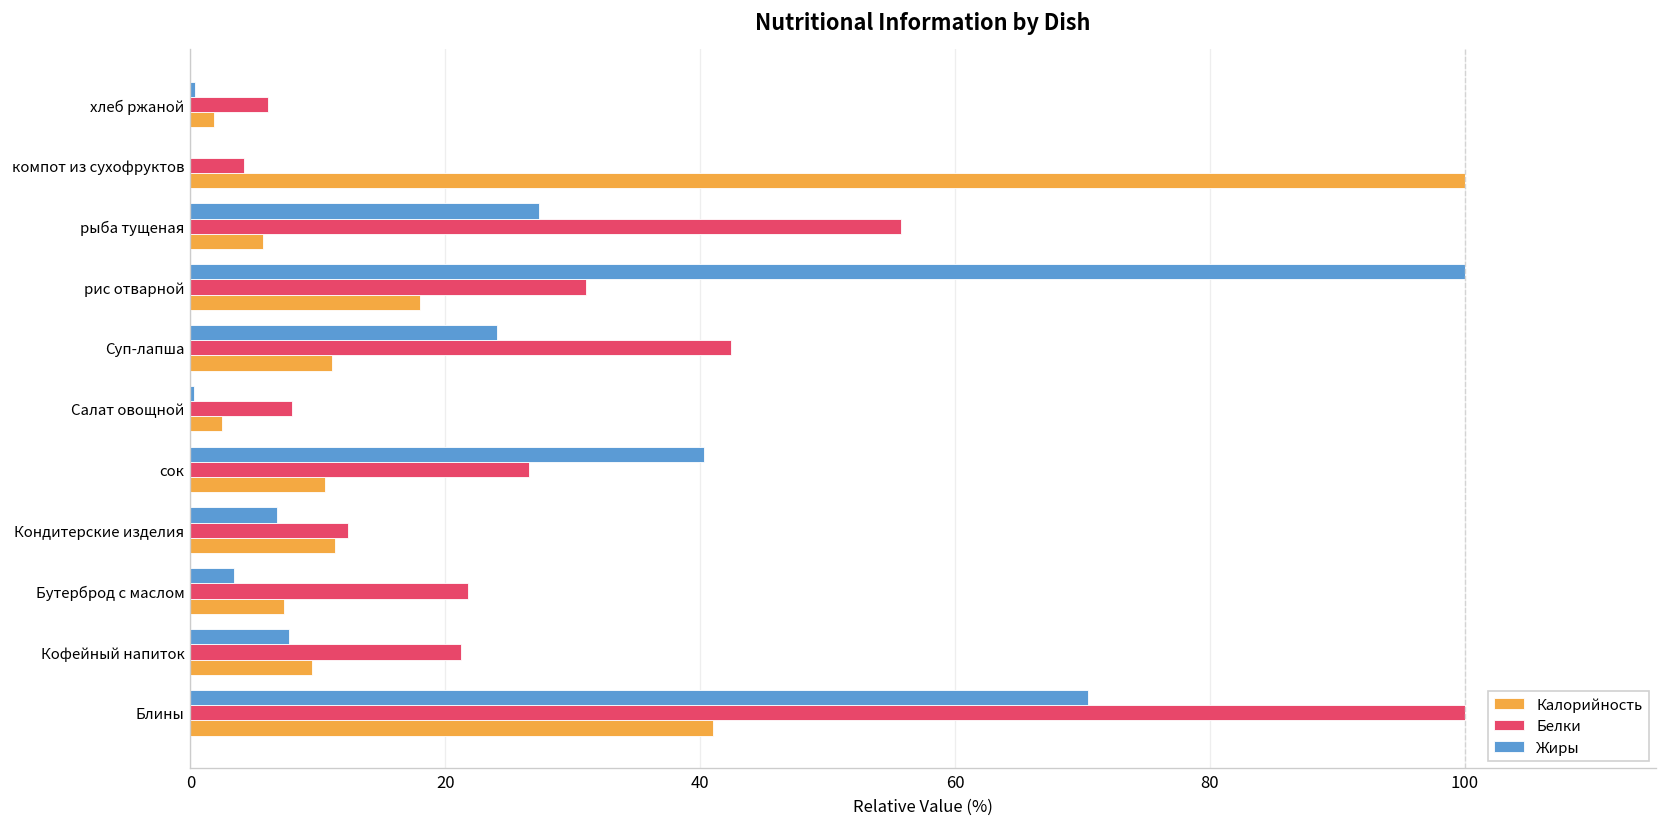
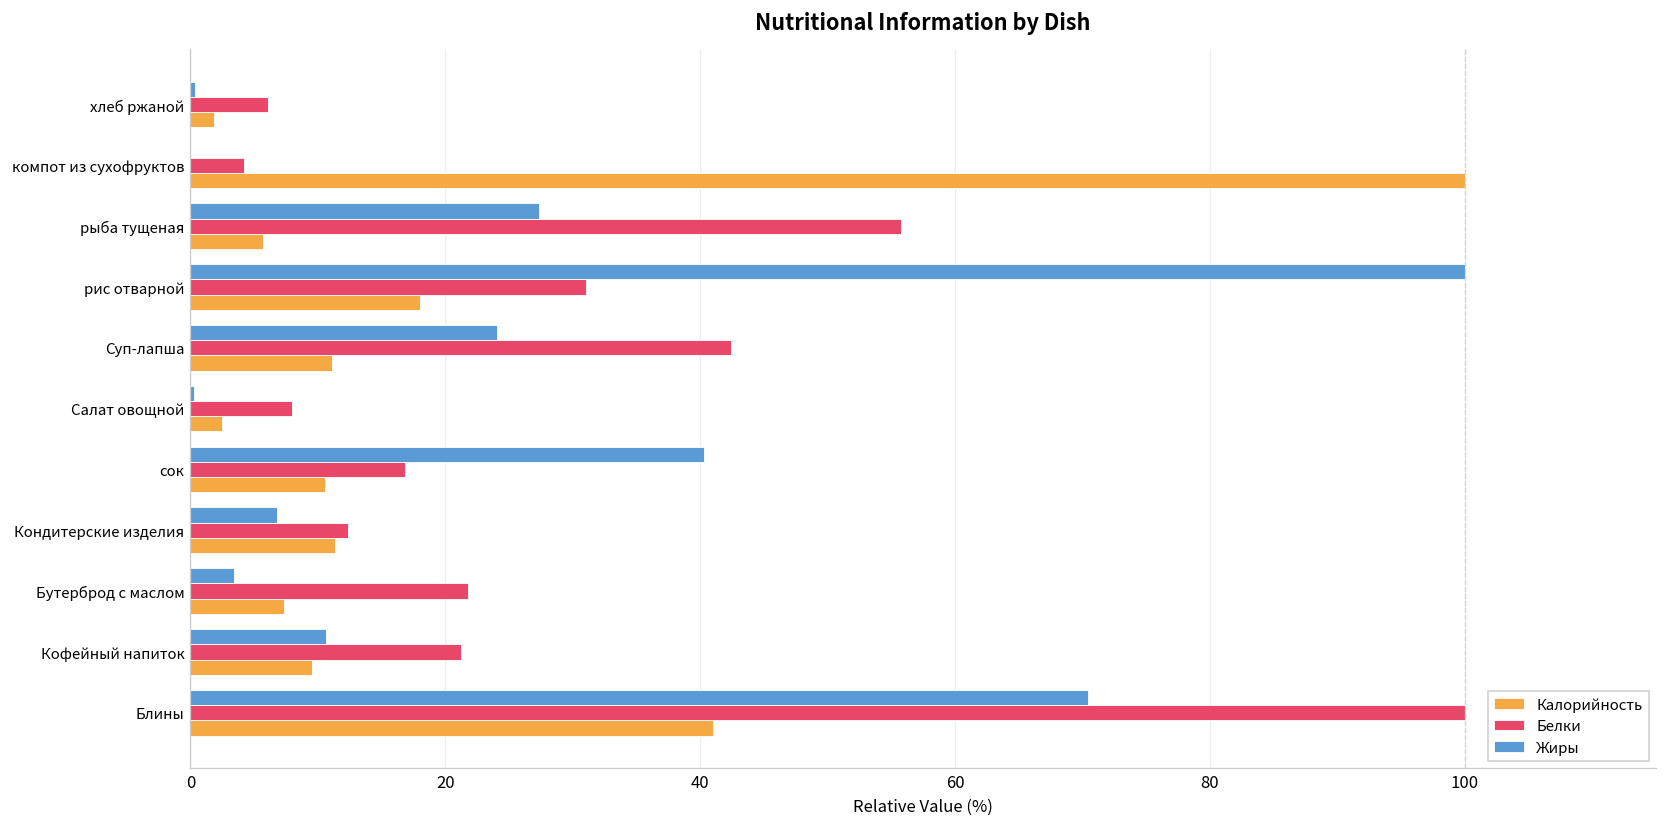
Белки, сок: 26.5 -> 16.8
Жиры, Кофейный напиток: 7.8 -> 10.6
